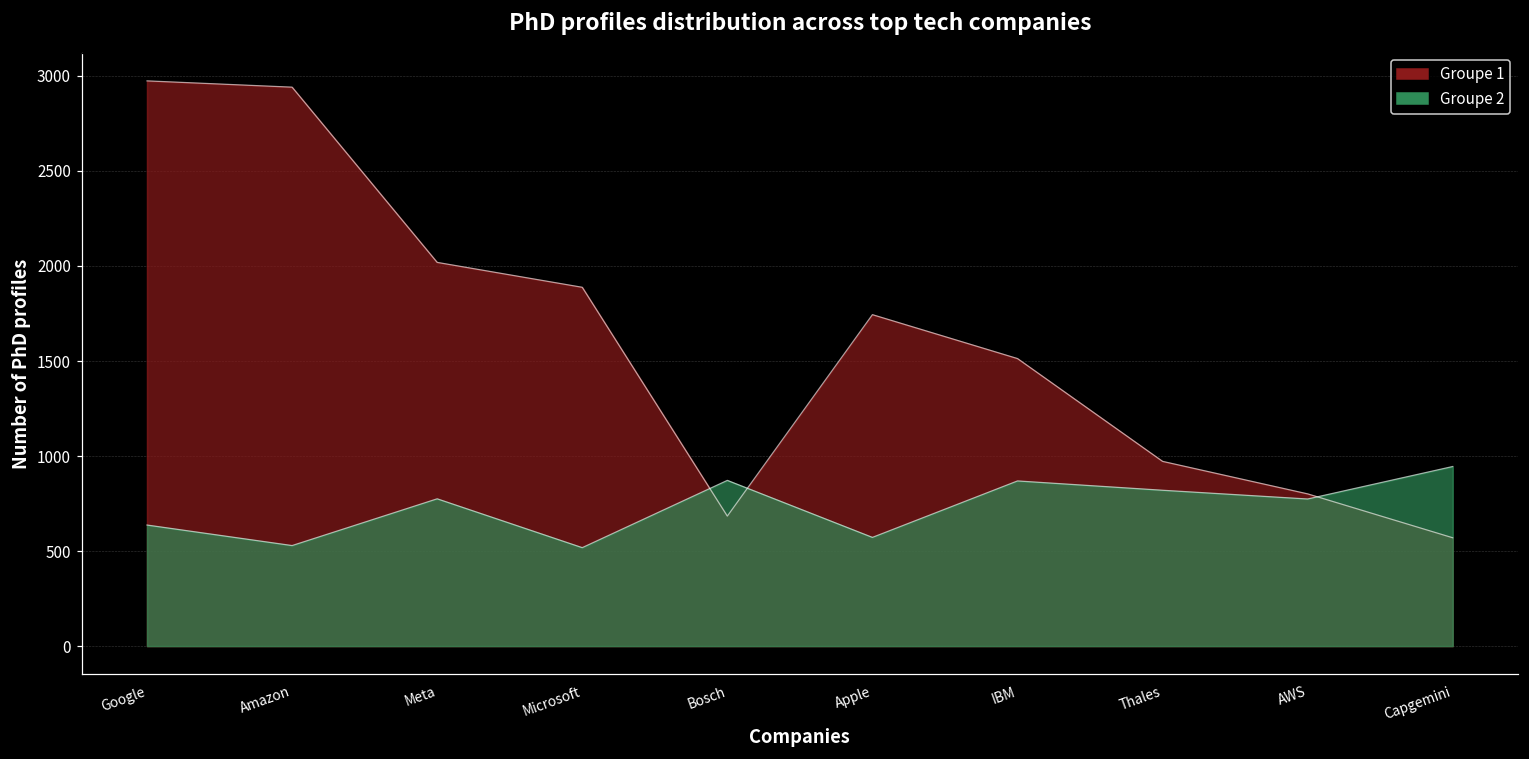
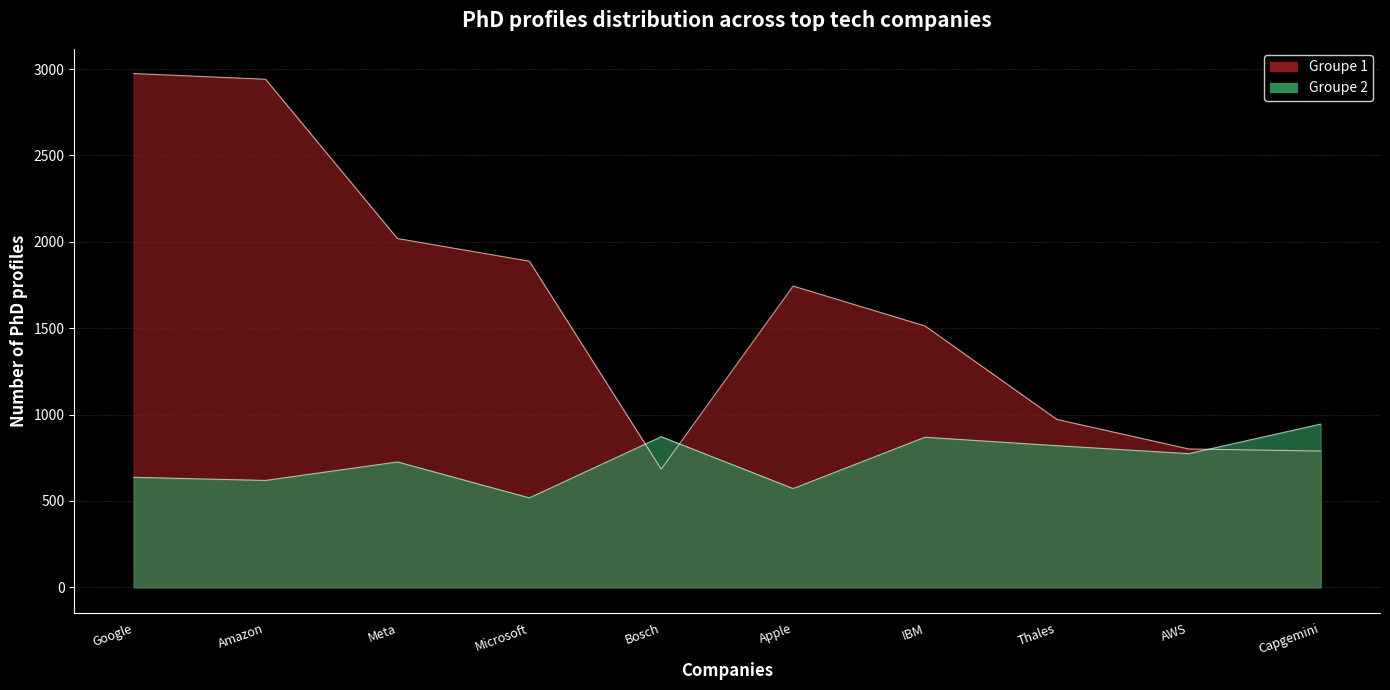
Groupe 2, Amazon: 530 -> 620
Groupe 2, Meta: 780 -> 730
Groupe 1, Capgemini: 570 -> 790
